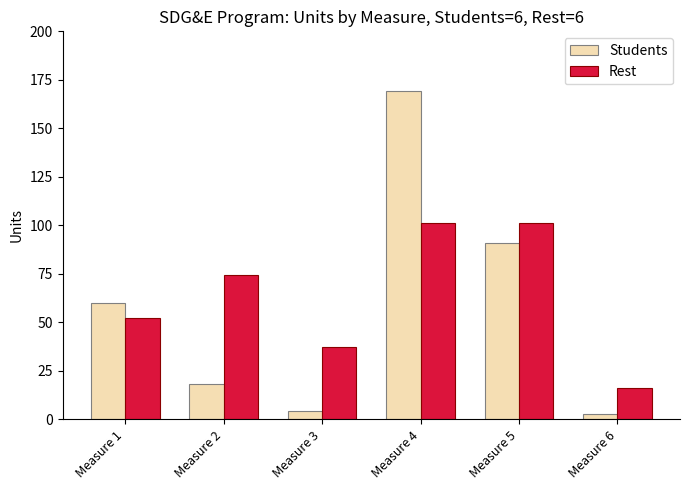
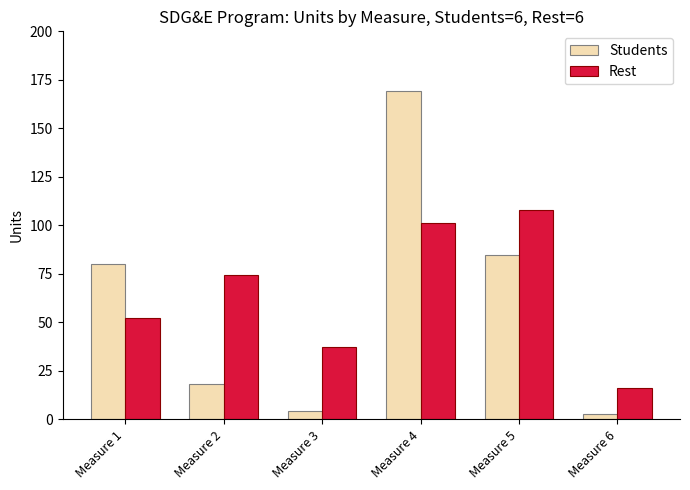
Students, Measure 1: 60 -> 80
Students, Measure 5: 91 -> 85
Rest, Measure 5: 101 -> 108
